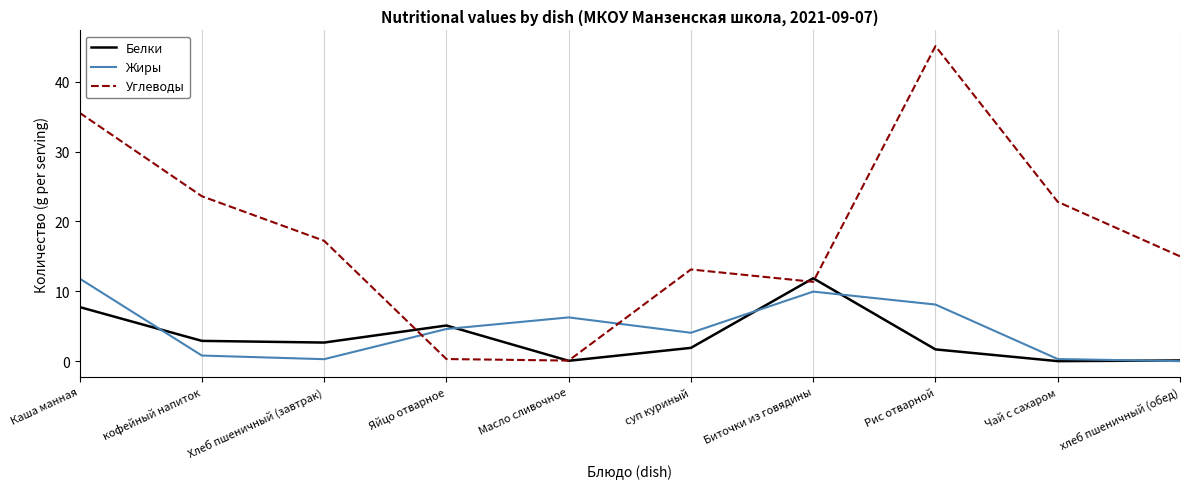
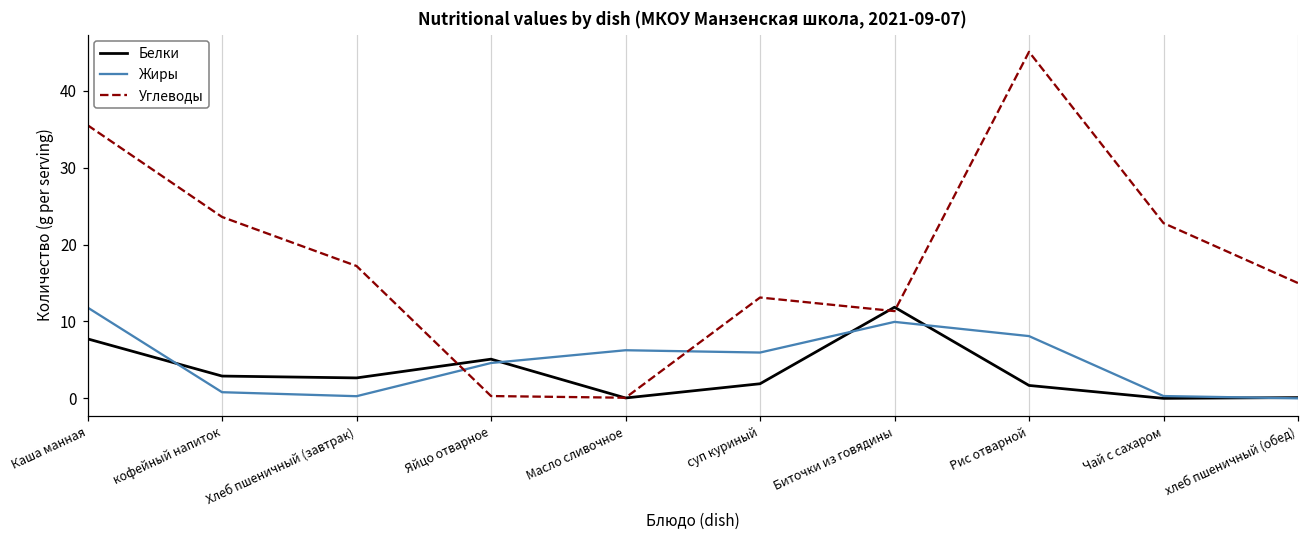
Жиры, суп куриный: 4 -> 6
